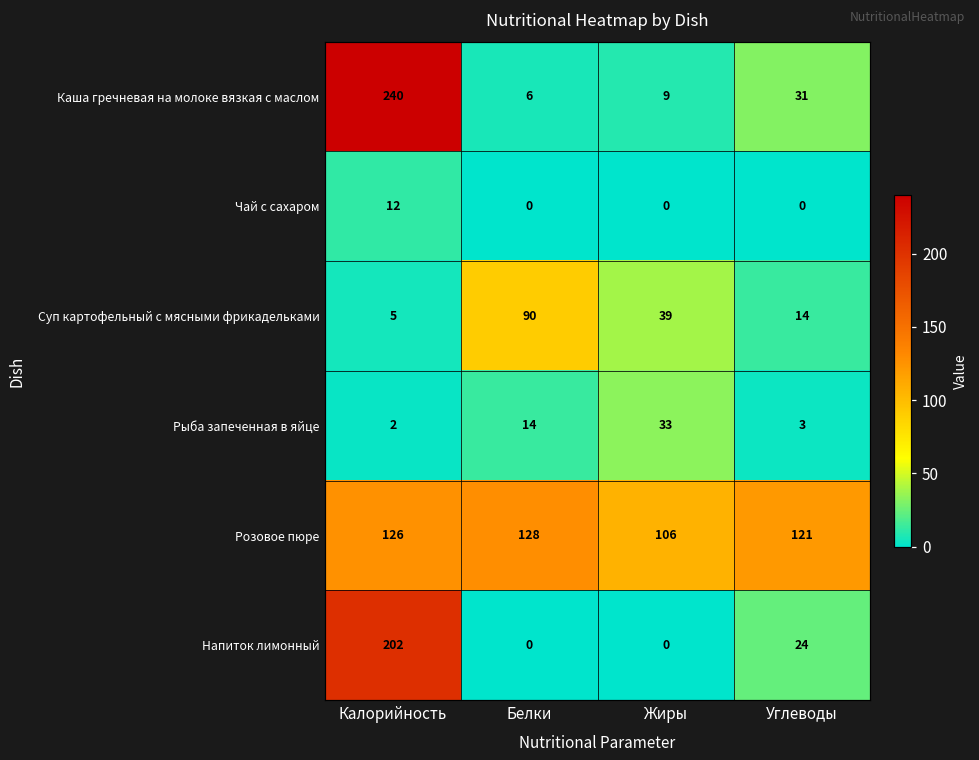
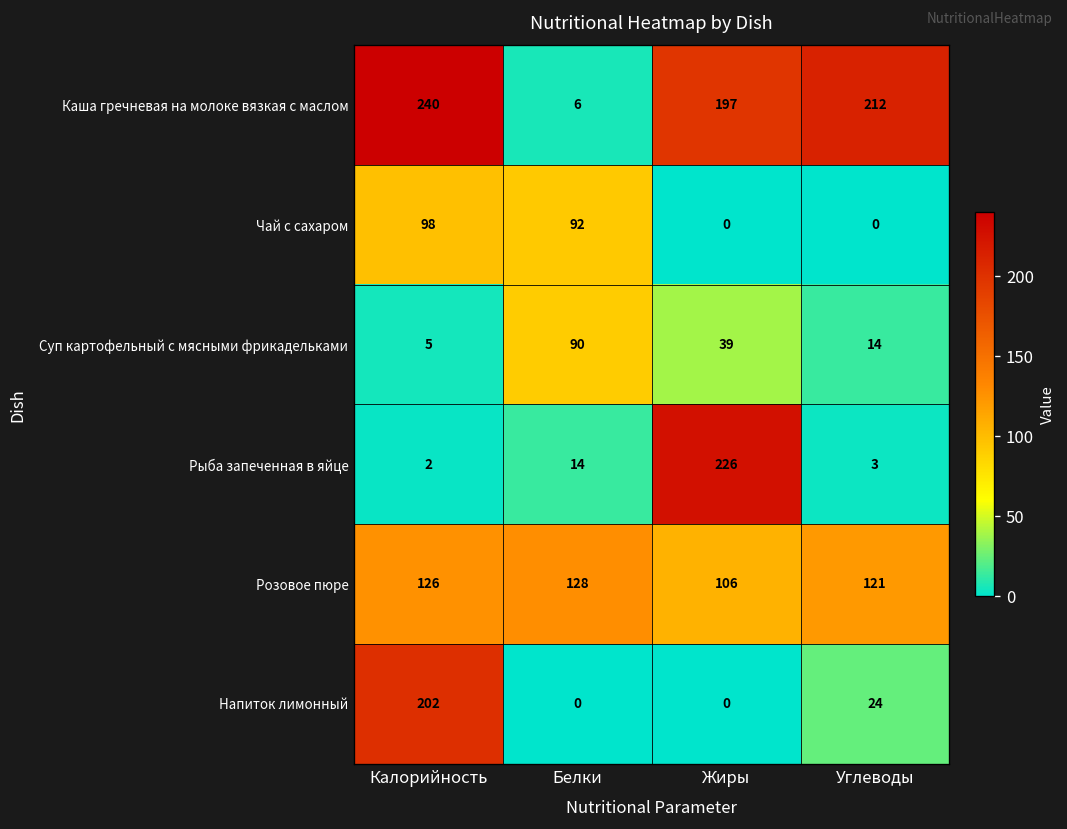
Каша гречневая на молоке вязкая с маслом, Жиры: 9 -> 197
Каша гречневая на молоке вязкая с маслом, Углеводы: 31 -> 212
Чай с сахаром, Калорийность: 12 -> 98
Чай с сахаром, Белки: 0 -> 92
Рыба запеченная в яйце, Жиры: 33 -> 226
